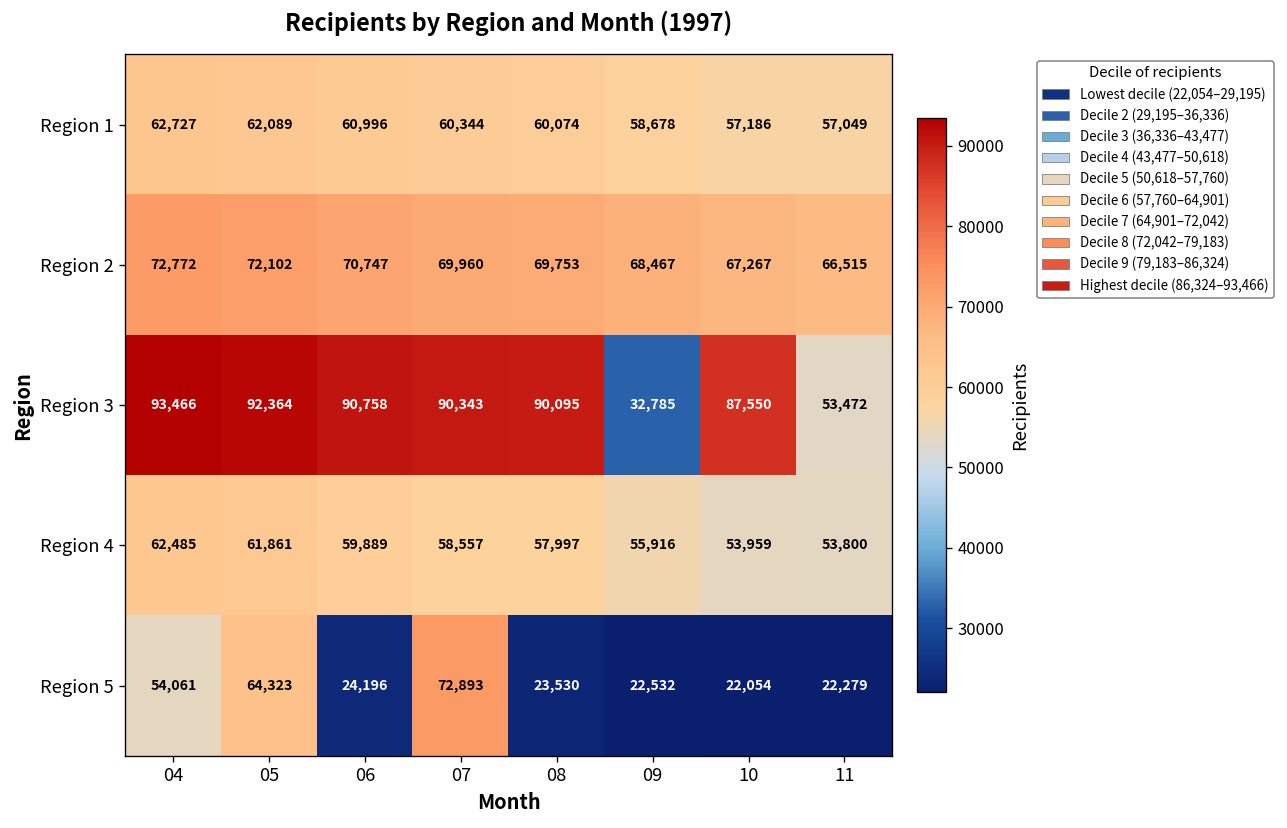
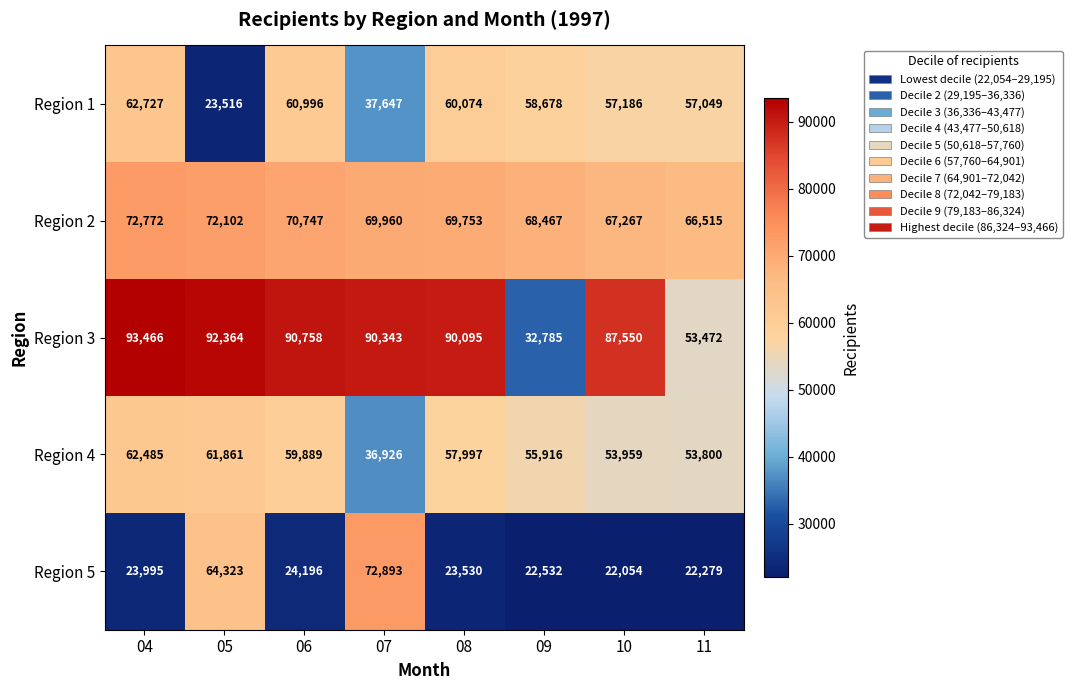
Region 1, 05: 62,089 -> 23,516
Region 1, 07: 60,344 -> 37,647
Region 4, 07: 58,557 -> 36,926
Region 5, 04: 54,061 -> 23,995
